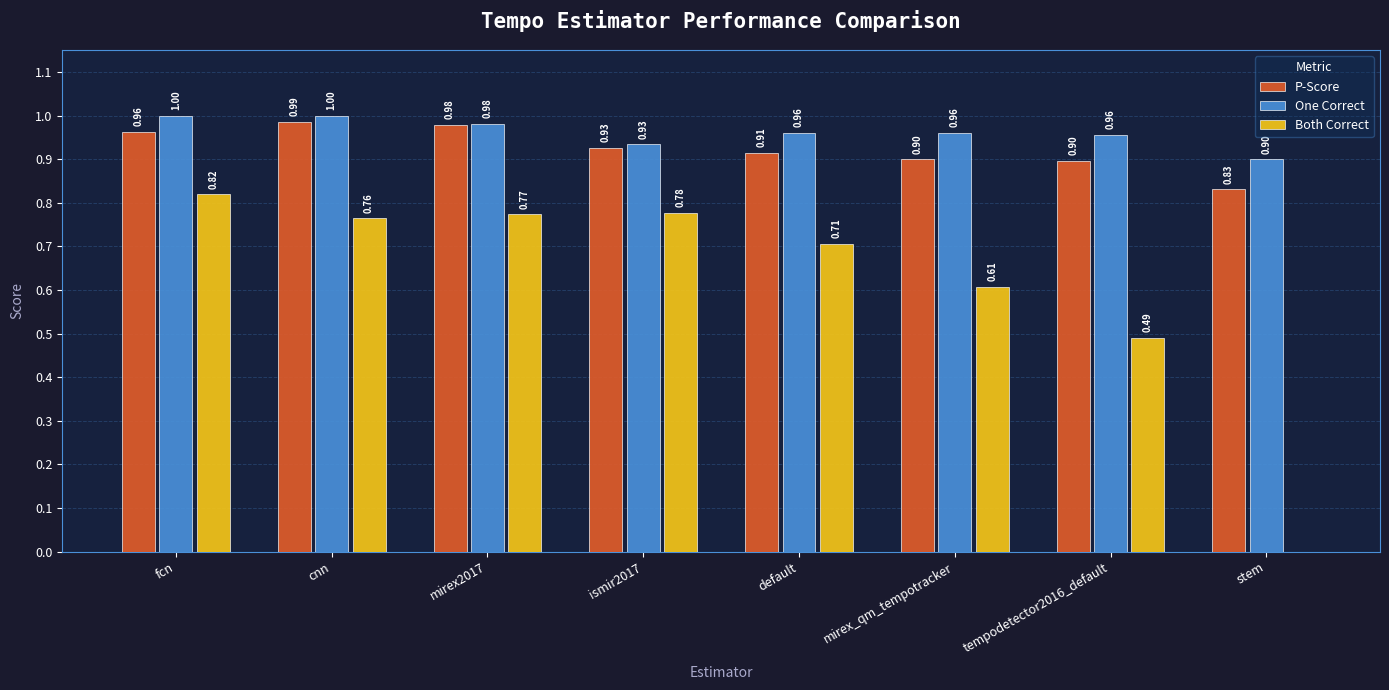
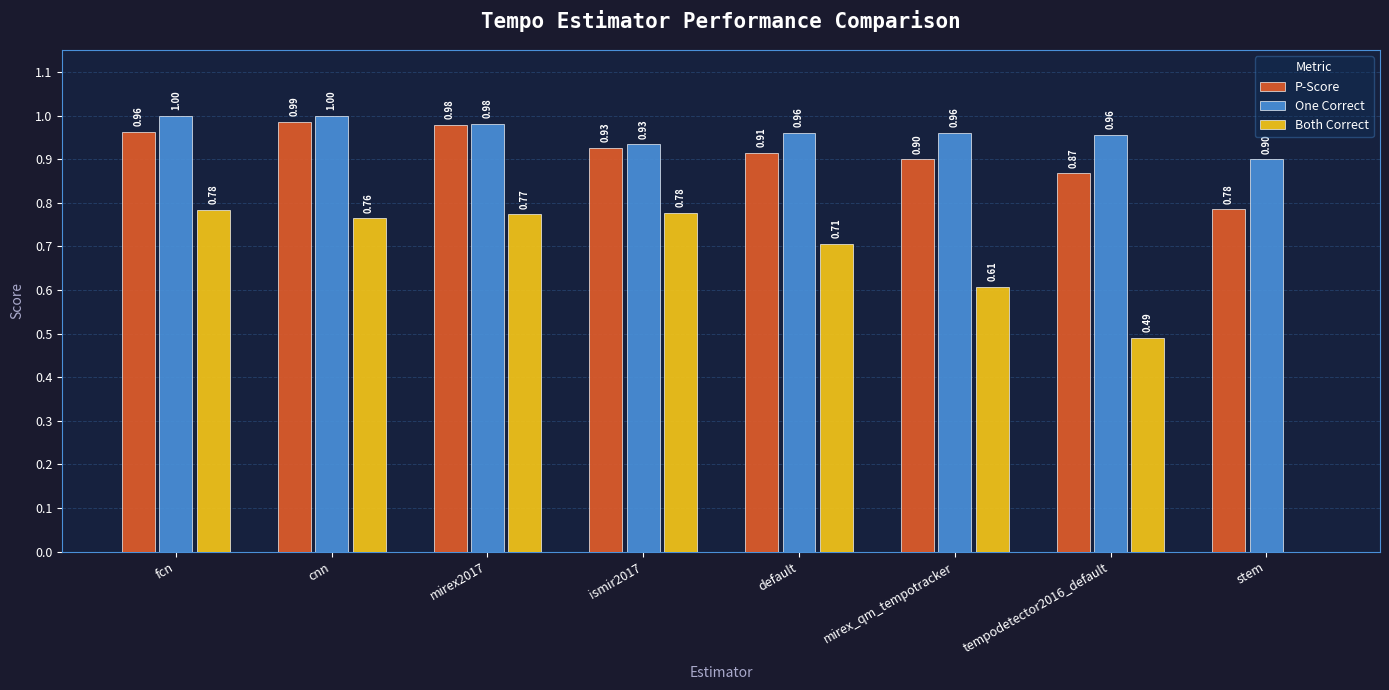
Both Correct, fcn: 0.82 -> 0.78
P-Score, tempodetector2016_default: 0.90 -> 0.87
P-Score, stem: 0.83 -> 0.78
